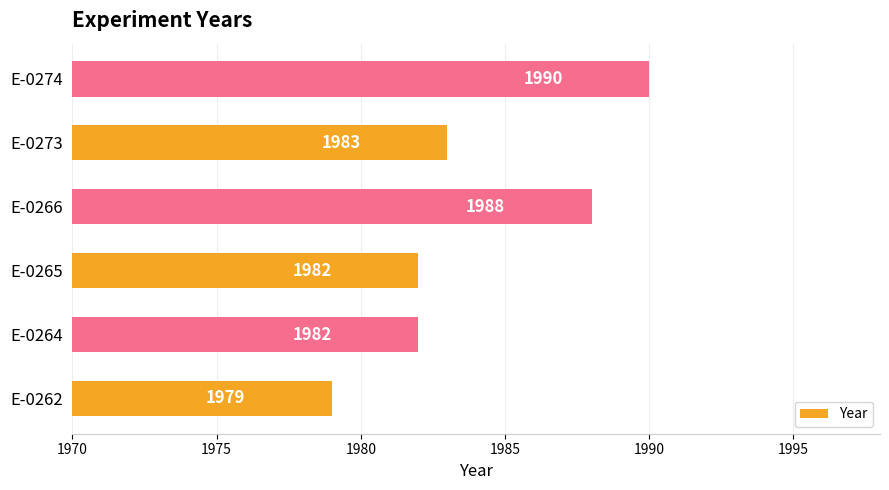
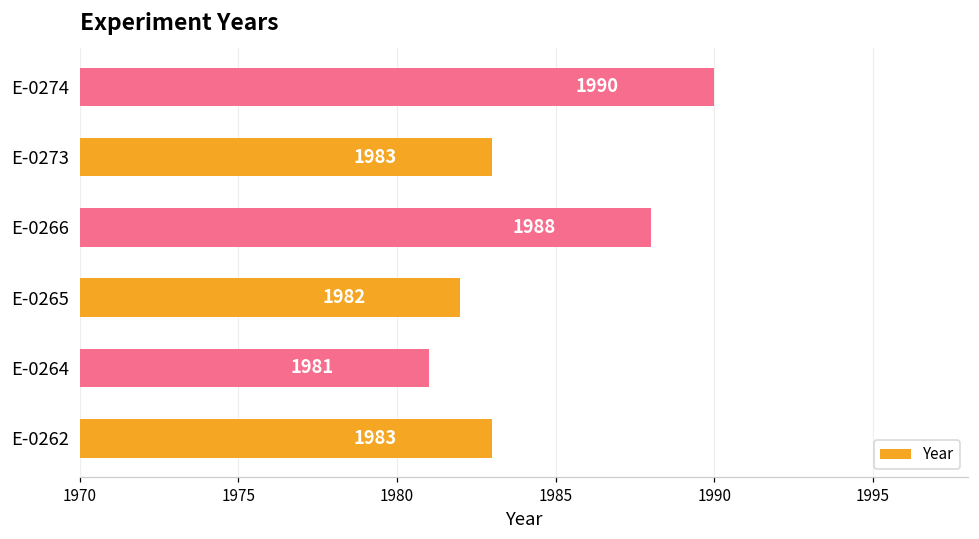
E-0264: 1982 -> 1981
E-0262: 1979 -> 1983
